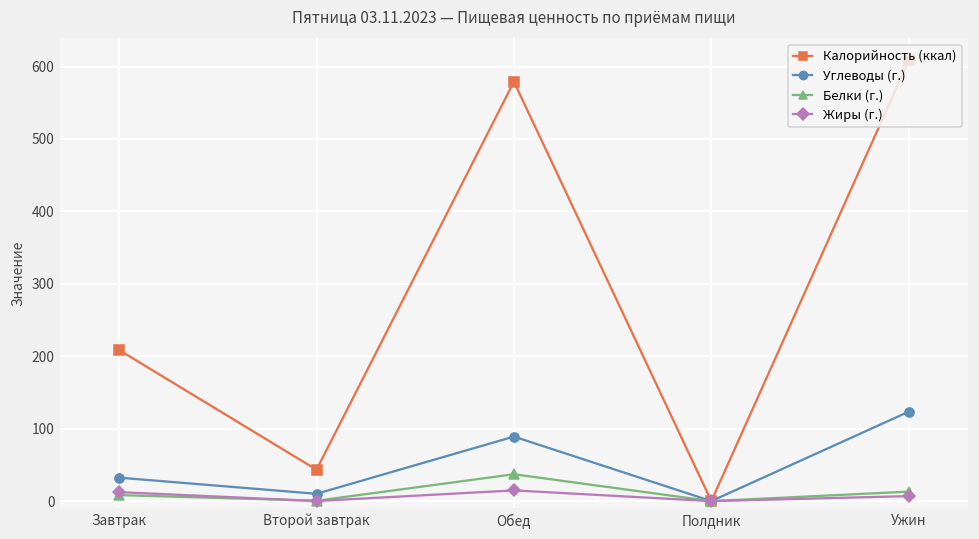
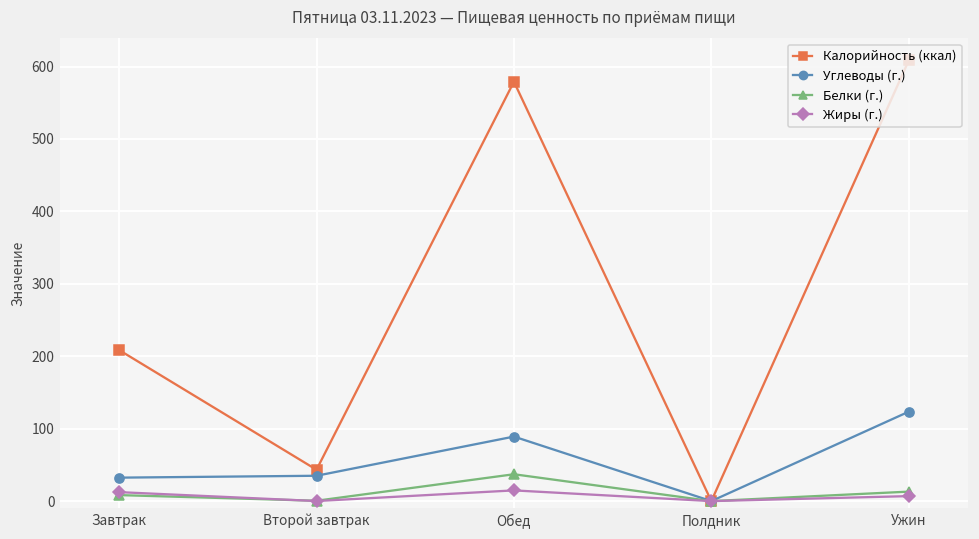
Углеводы (г.), Второй завтрак: 10 -> 40
